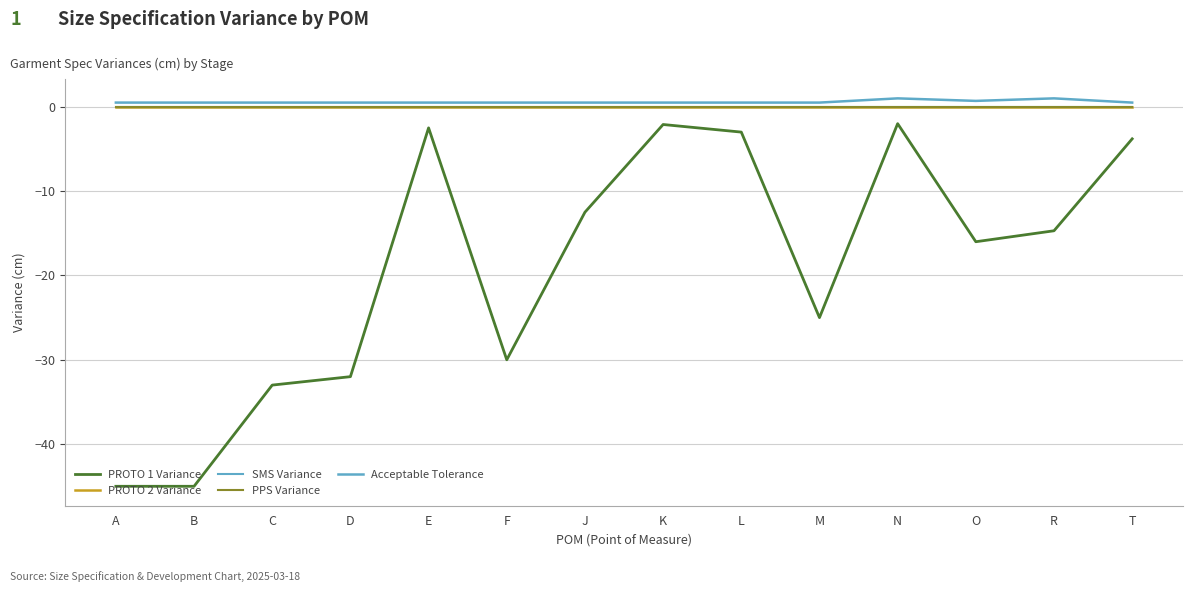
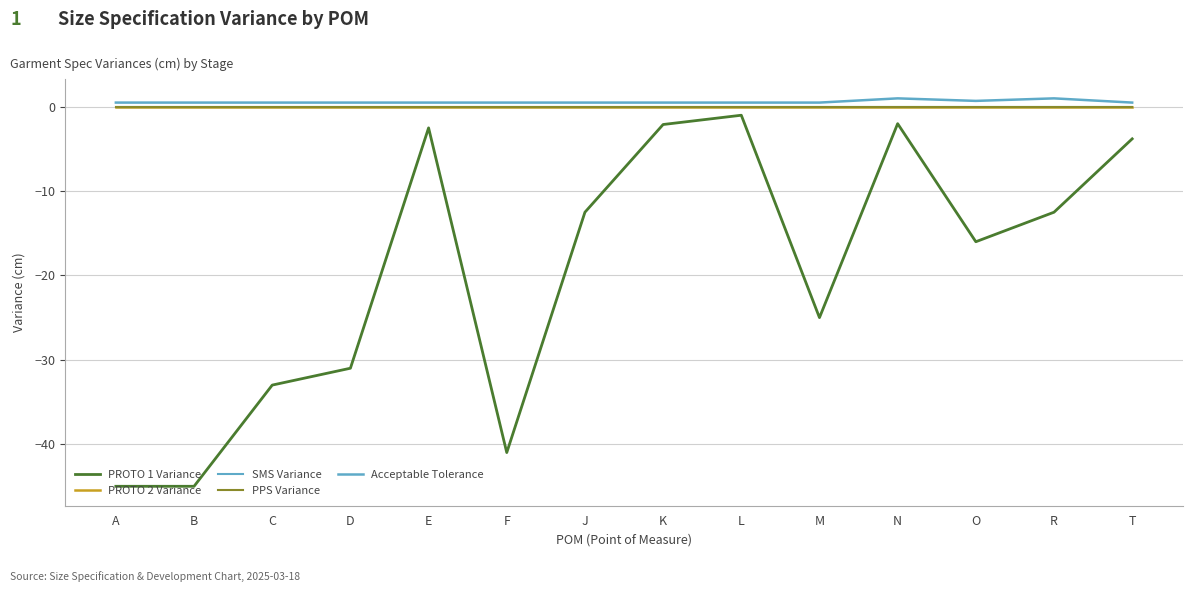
PROTO 1 Variance, D: -32 -> -31
PROTO 1 Variance, F: -30 -> -41
PROTO 1 Variance, L: -3 -> -1
PROTO 1 Variance, R: -15 -> -13
